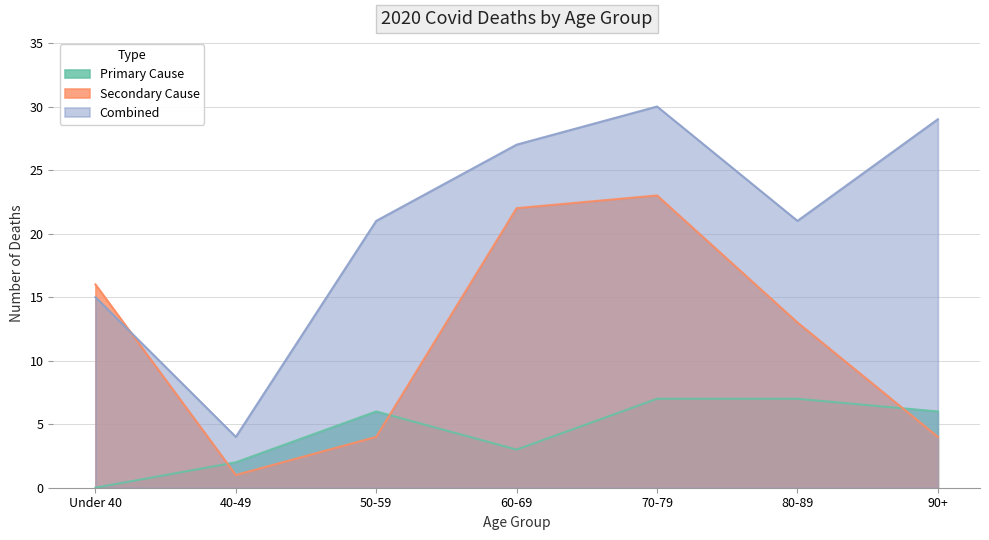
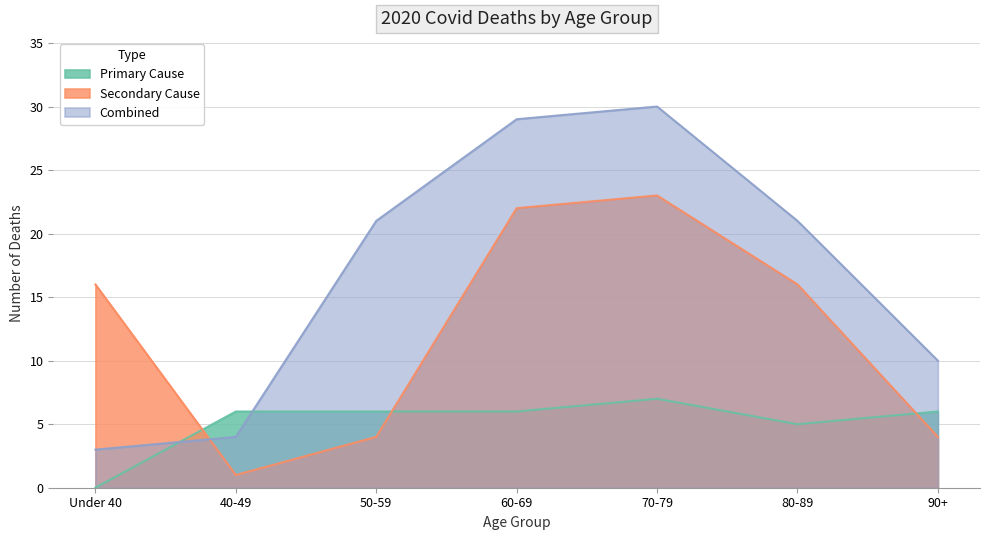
Combined, Under 40: 15 -> 3
Primary Cause, 40-49: 2 -> 6
Primary Cause, 60-69: 3 -> 6
Combined, 60-69: 27 -> 29
Primary Cause, 80-89: 7 -> 5
Secondary Cause, 80-89: 13 -> 16
Combined, 90+: 29 -> 10
